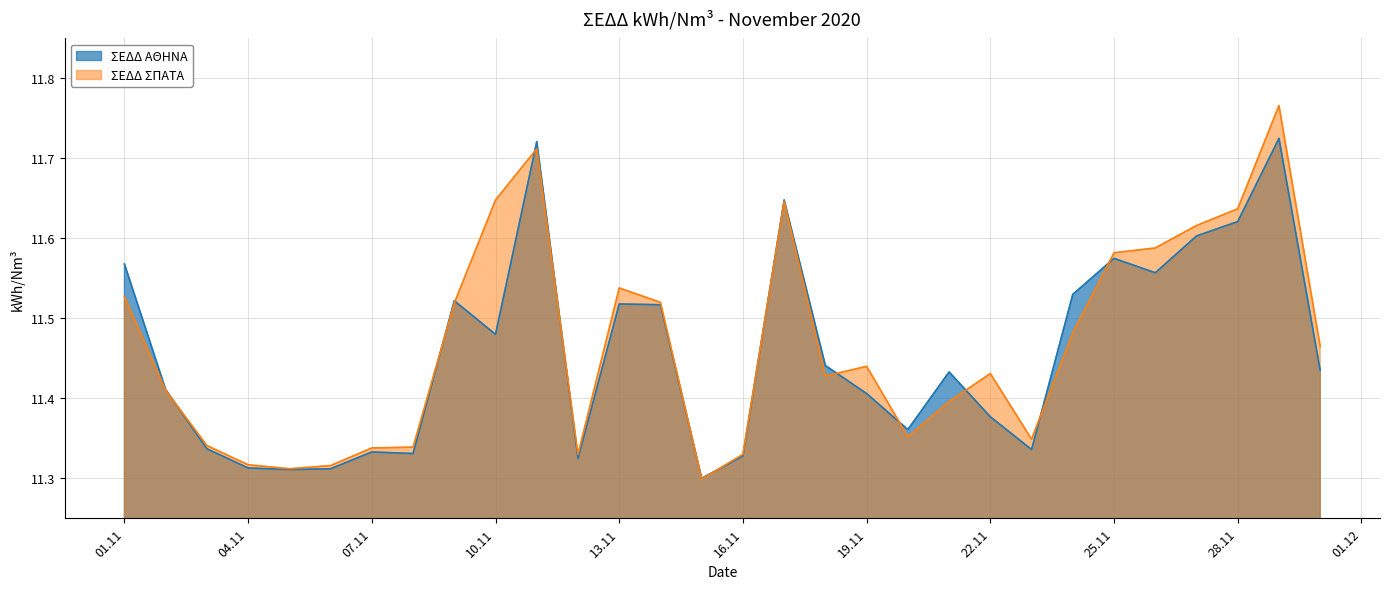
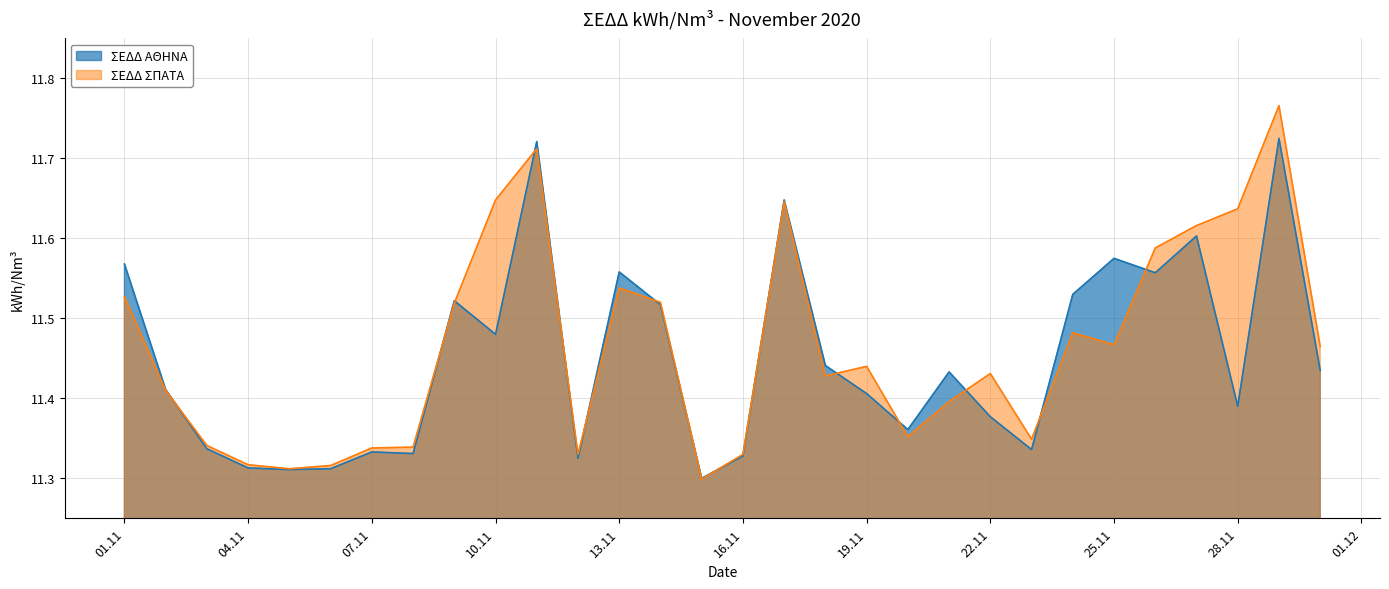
ΣΕΔΔ ΑΘΗΝΑ, 13.11: 11.52 -> 11.56
ΣΕΔΔ ΣΠΑΤΑ, 25.11: 11.58 -> 11.47
ΣΕΔΔ ΑΘΗΝΑ, 28.11: 11.62 -> 11.39
